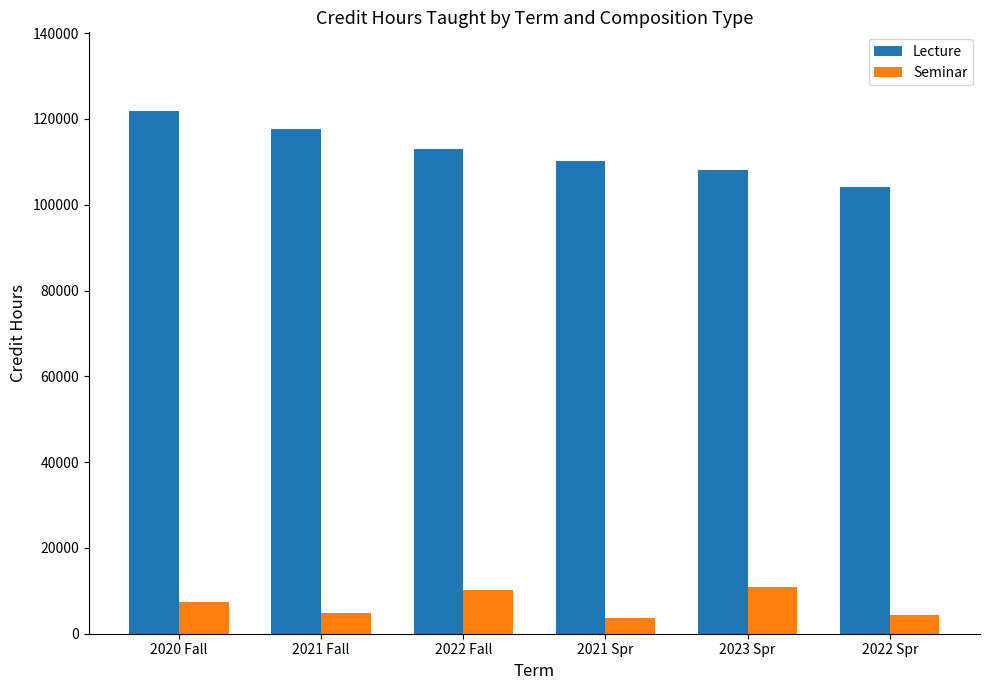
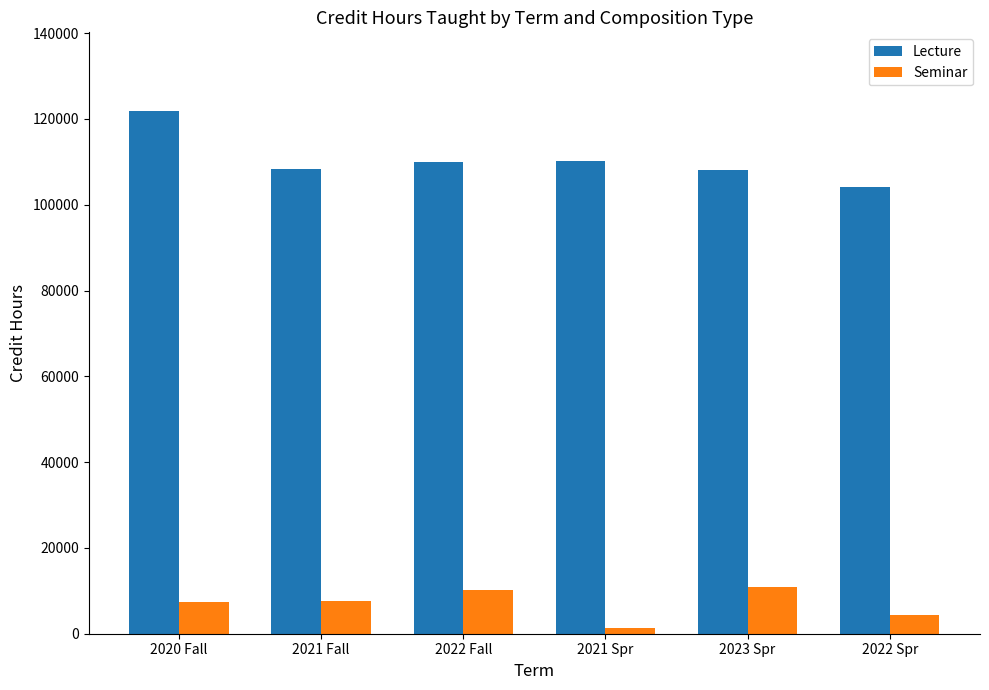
Lecture, 2021 Fall: 118000 -> 108000
Seminar, 2021 Fall: 5000 -> 8000
Lecture, 2022 Fall: 113000 -> 110000
Seminar, 2021 Spr: 4000 -> 1000
